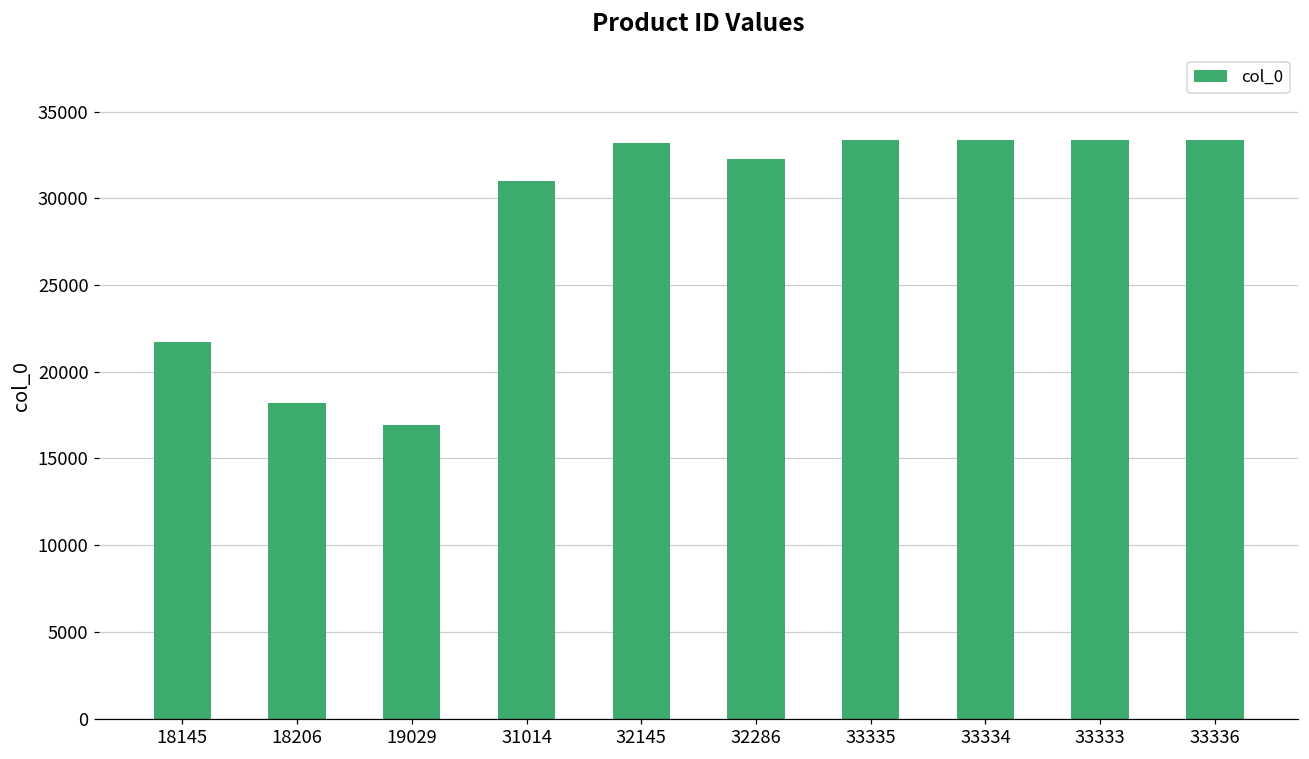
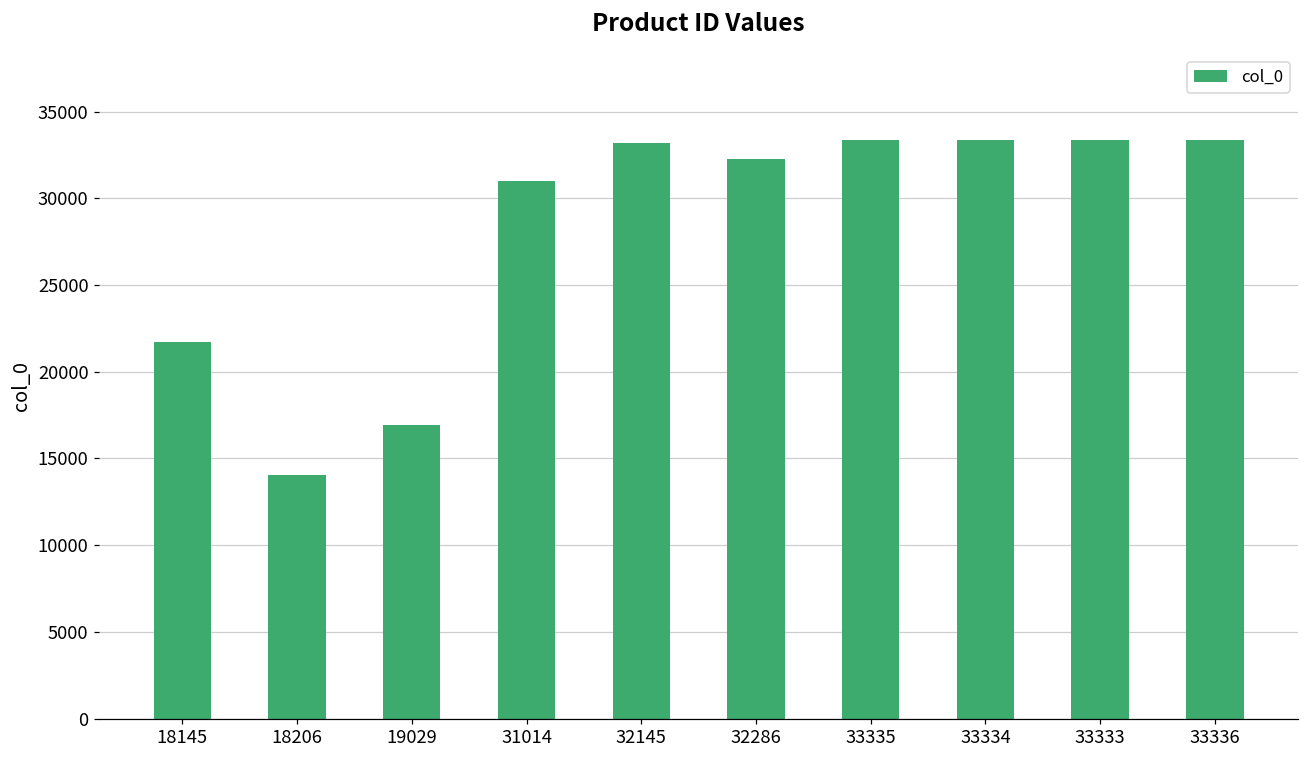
18206: 18200 -> 14000
